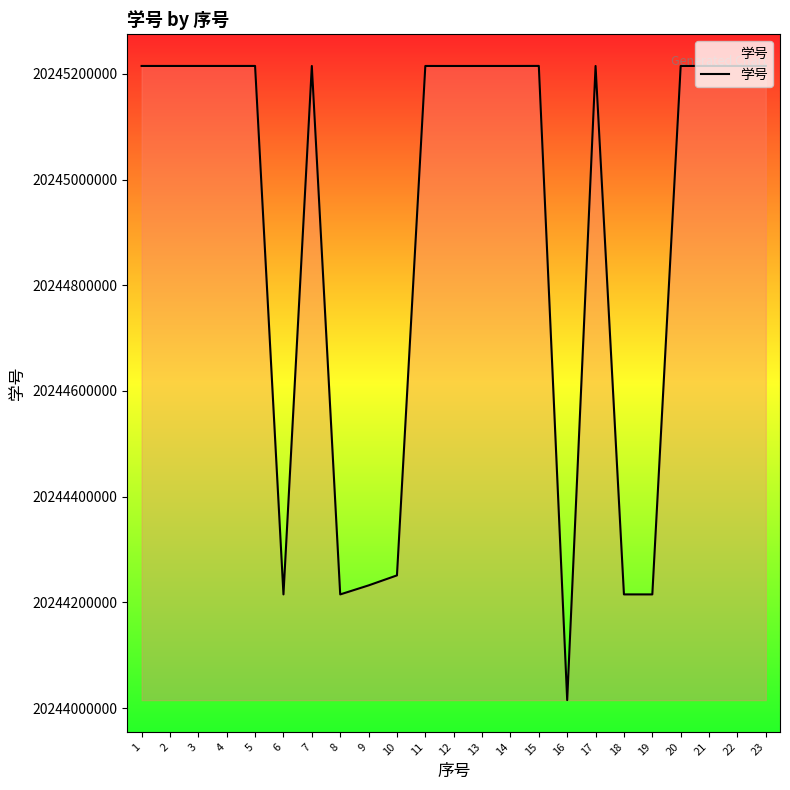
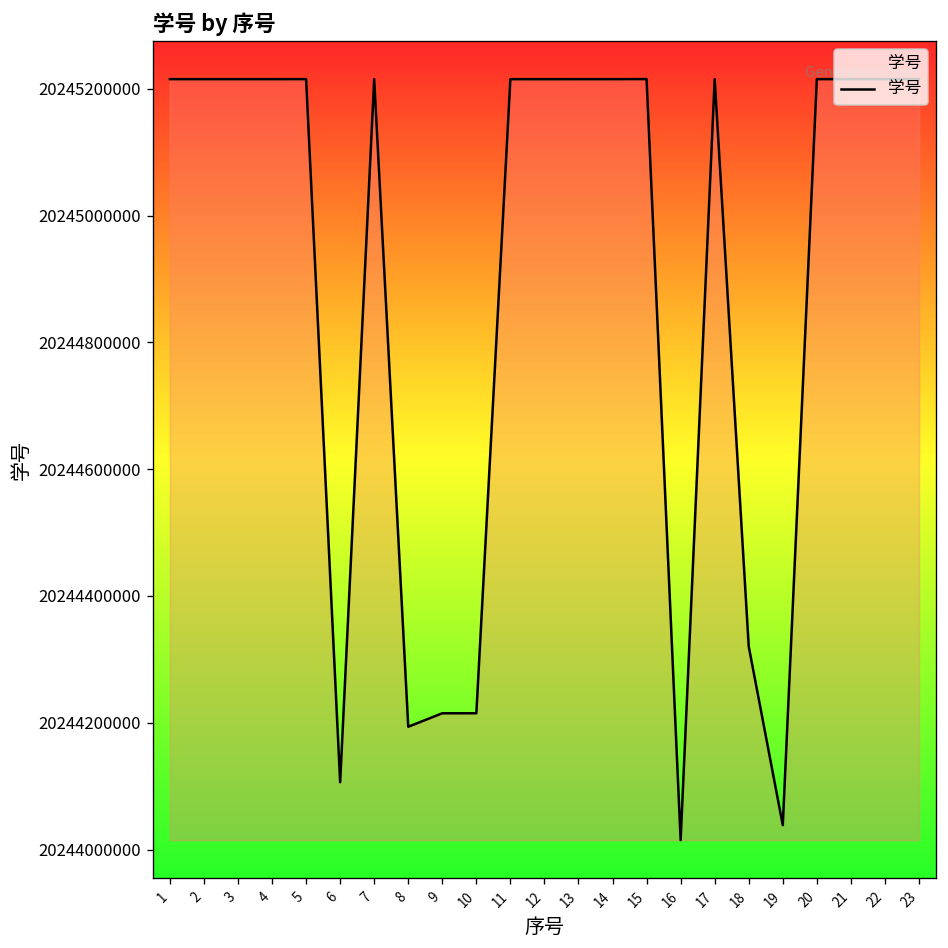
6: 20244220000 -> 20244110000
8: 20244220000 -> 20244190000
9: 20244230000 -> 20244220000
10: 20244250000 -> 20244220000
18: 20244220000 -> 20244320000
19: 20244220000 -> 20244040000
